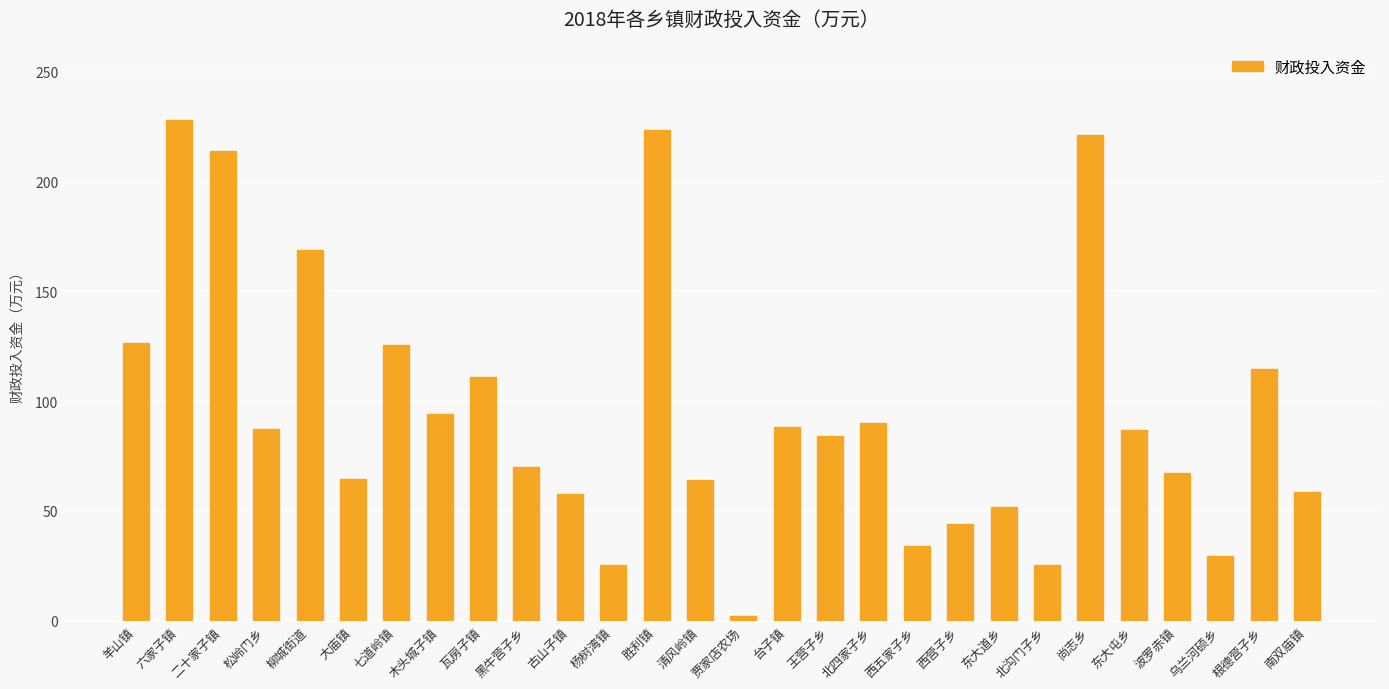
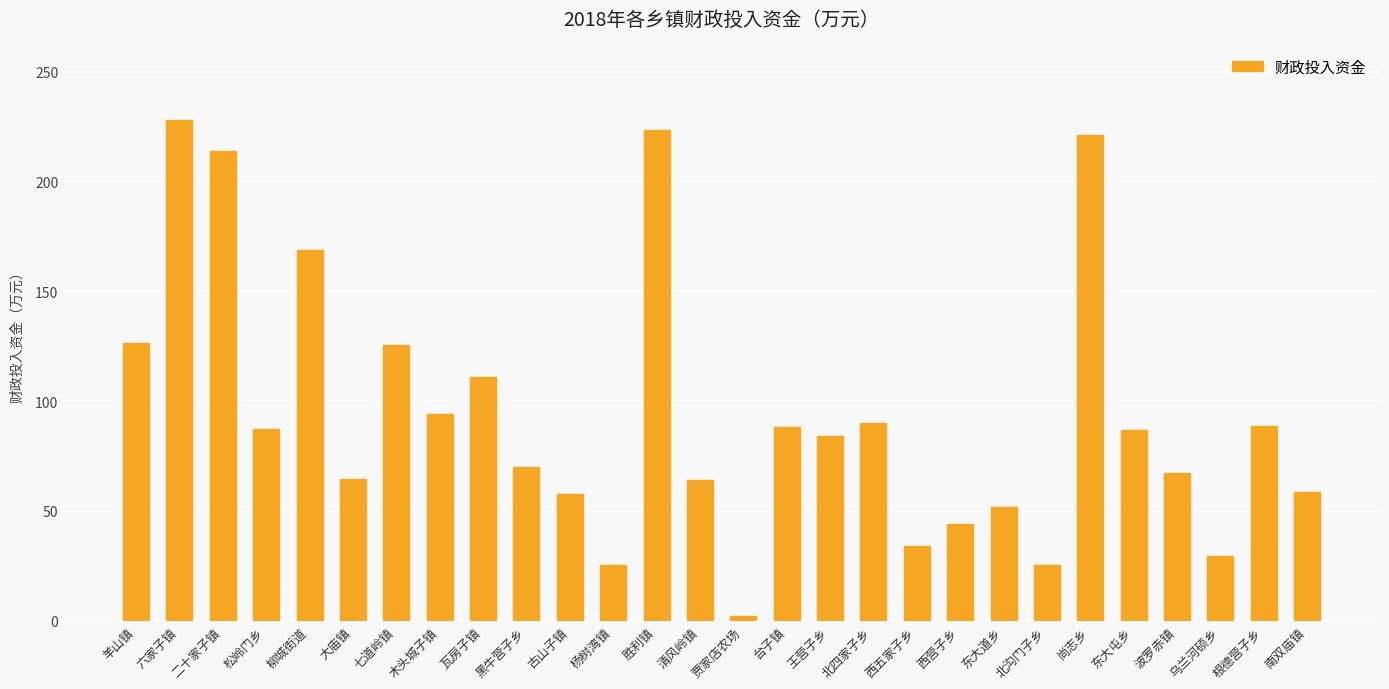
根德营子乡: 115 -> 89
